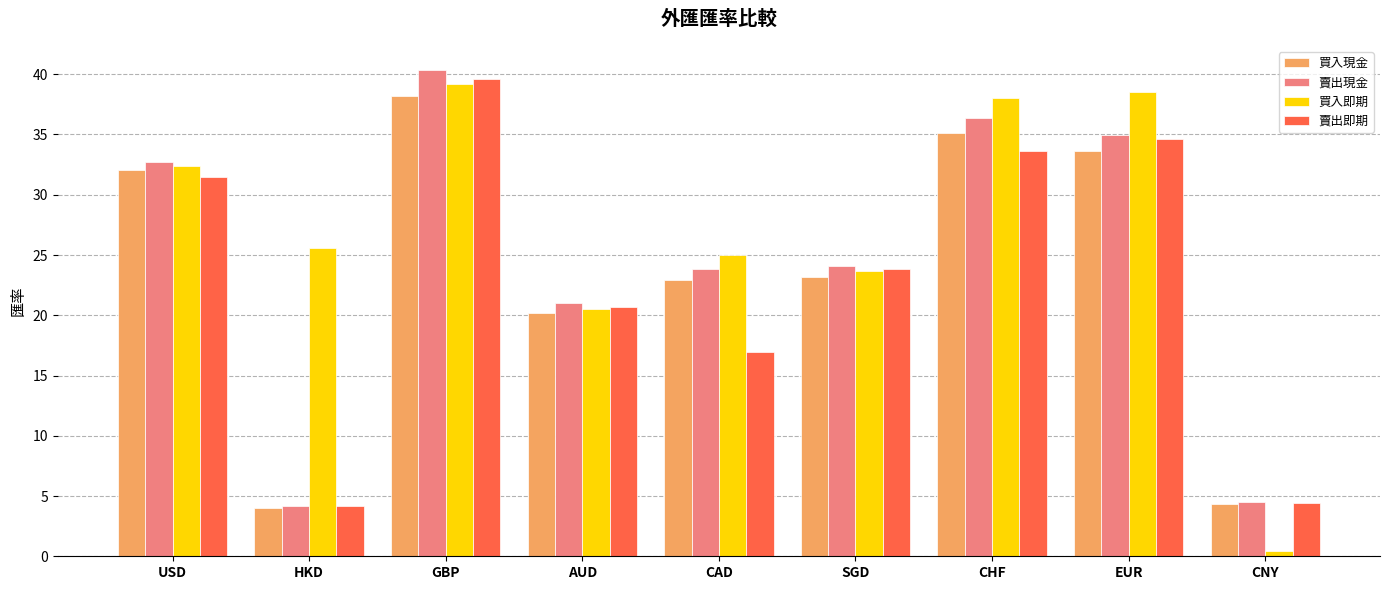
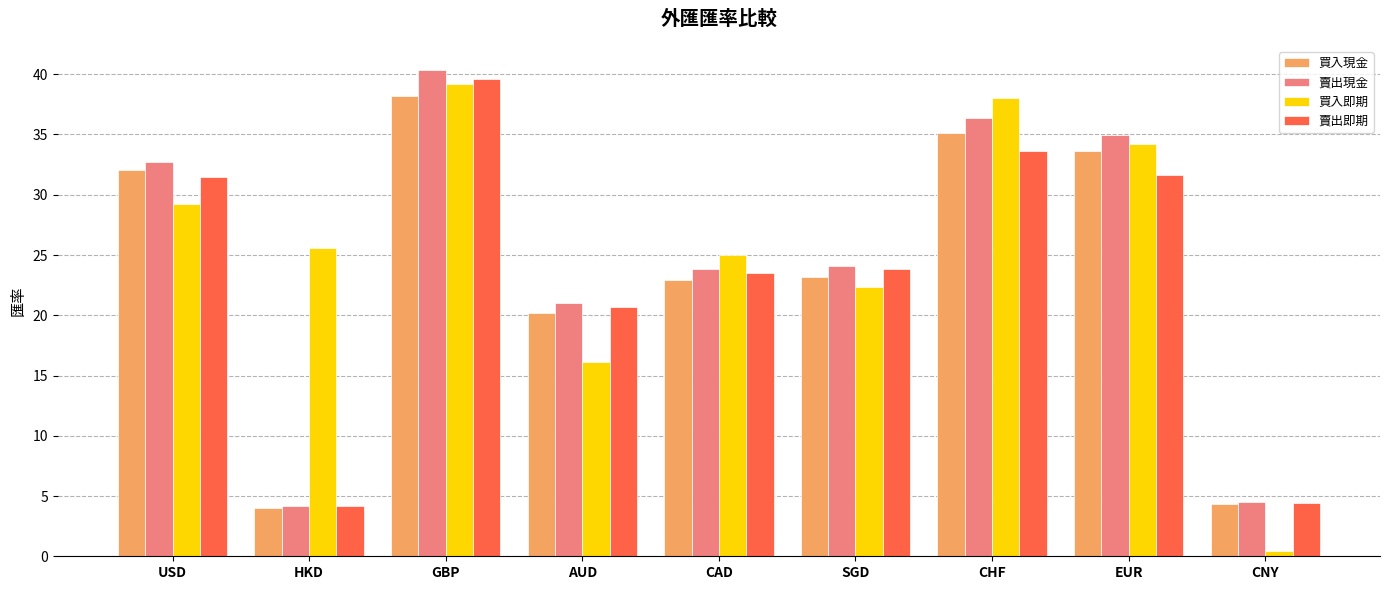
買入即期, USD: 32.4 -> 29.3
買入即期, AUD: 20.5 -> 16.2
賣出即期, CAD: 16.9 -> 23.5
買入即期, SGD: 23.7 -> 22.4
買入即期, EUR: 38.5 -> 34.2
賣出即期, EUR: 34.6 -> 31.6
